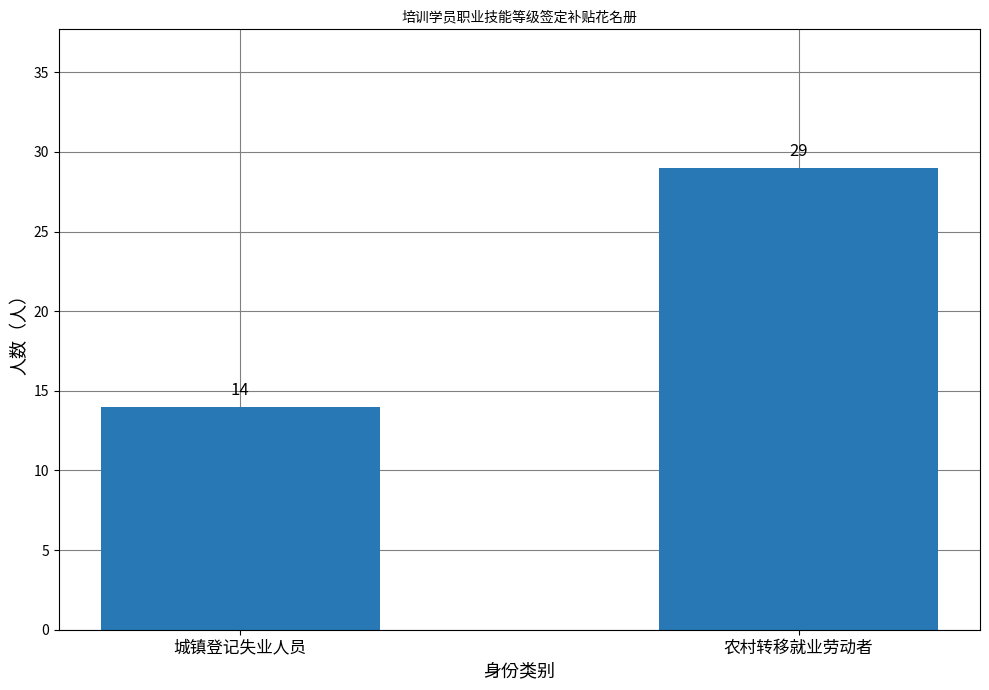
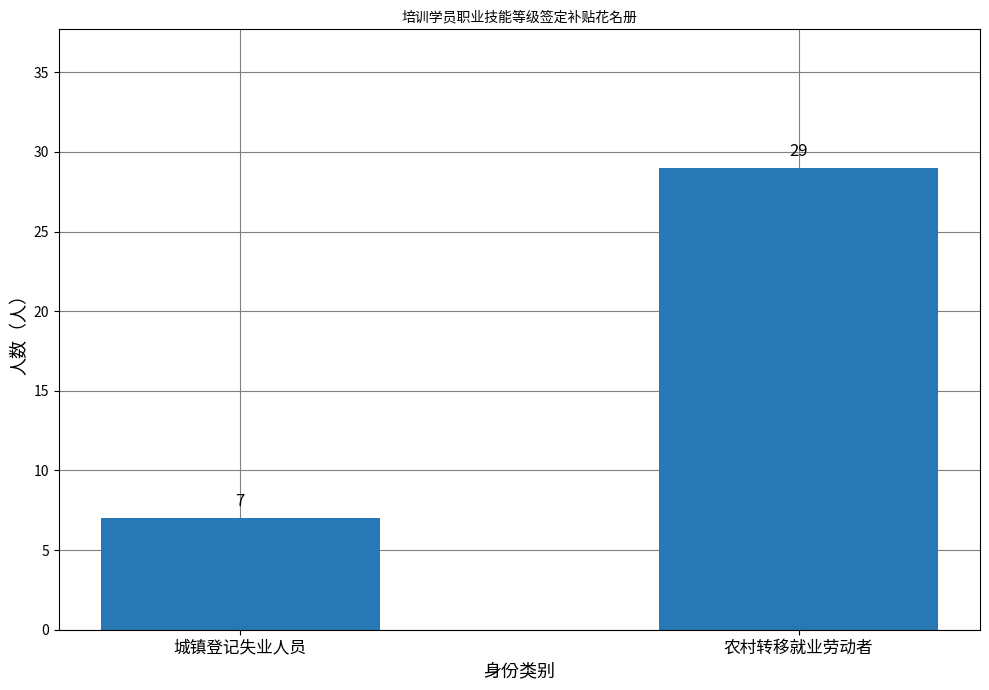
城镇登记失业人员: 14 -> 7
